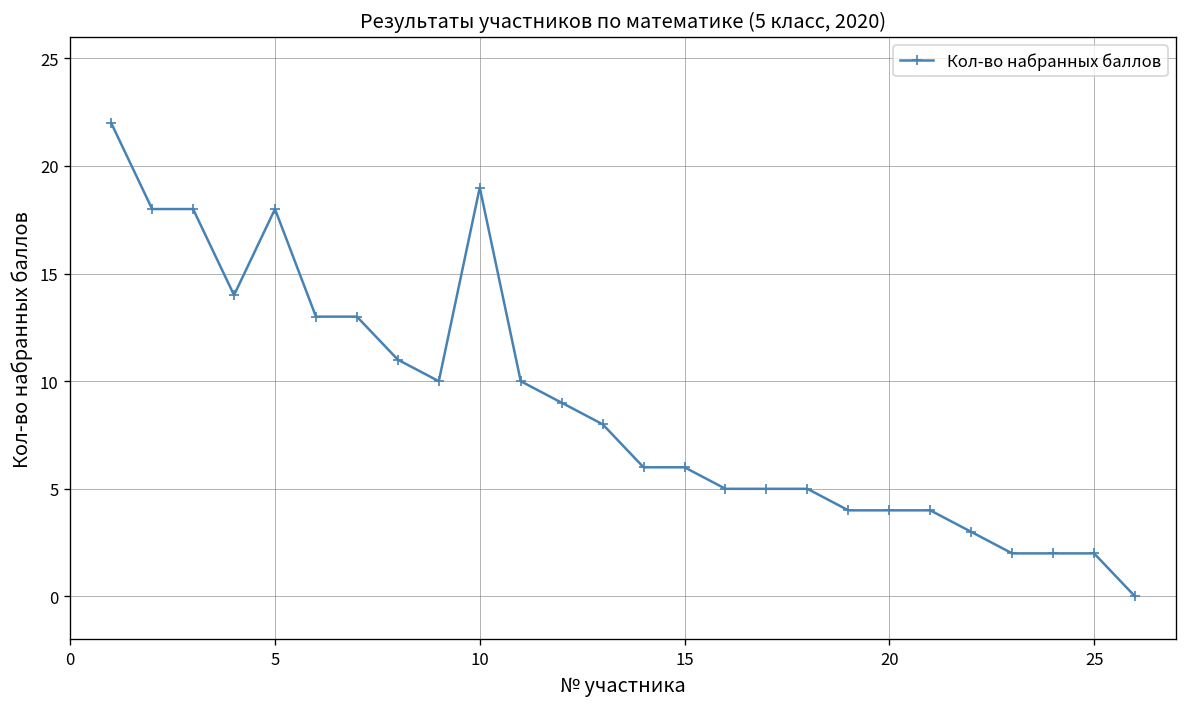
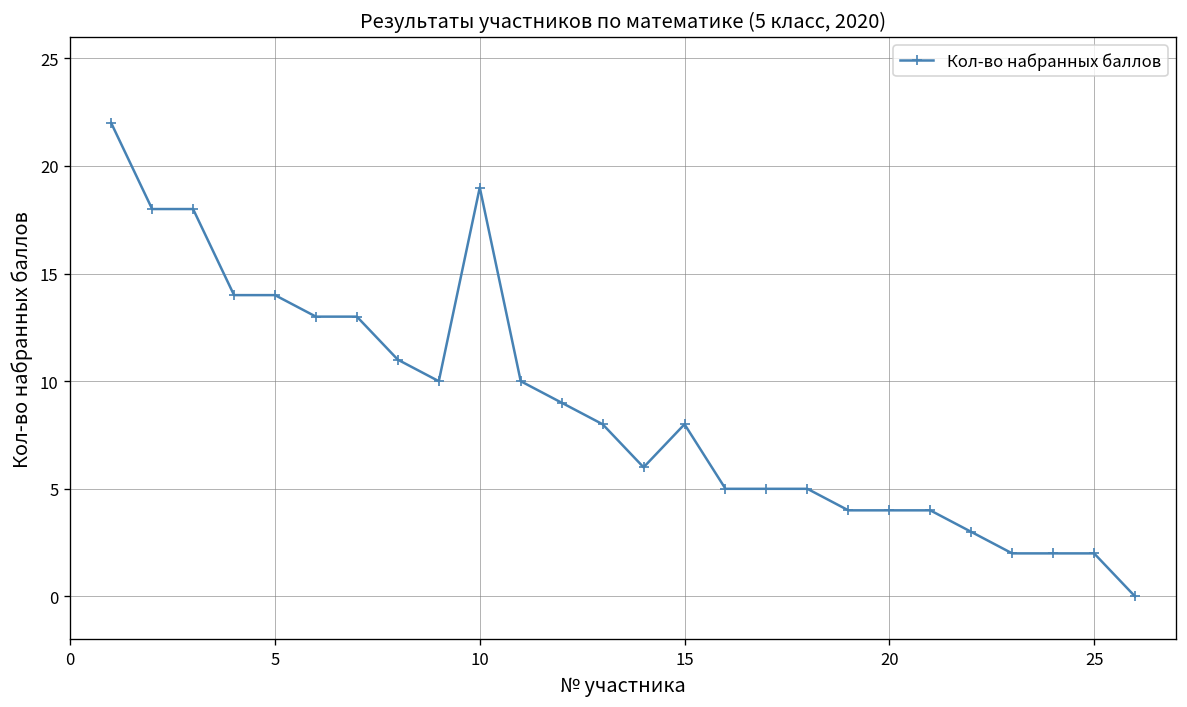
5: 18 -> 14
15: 6 -> 8
